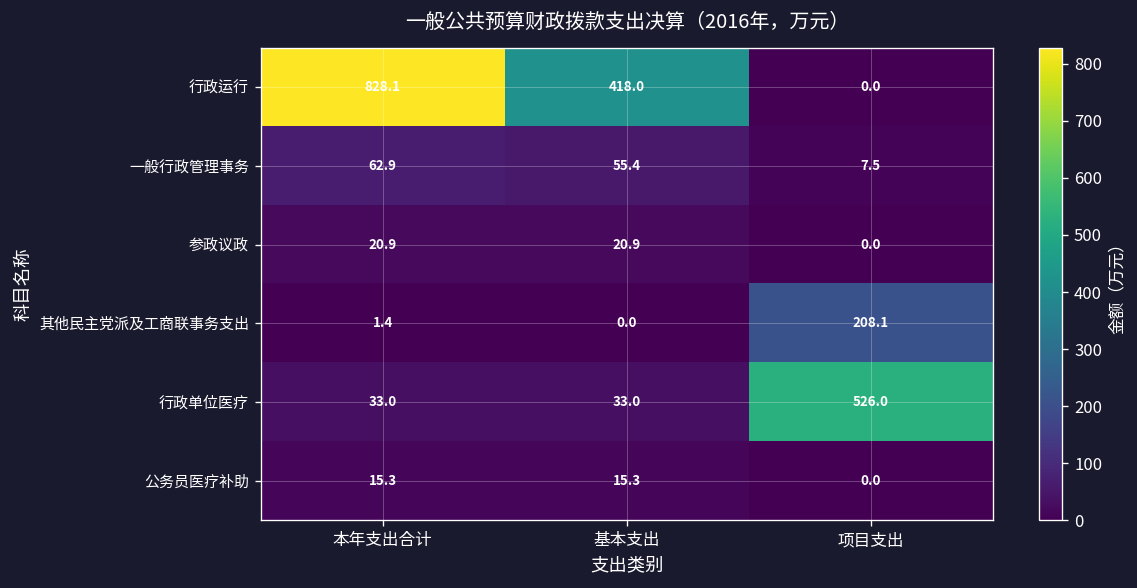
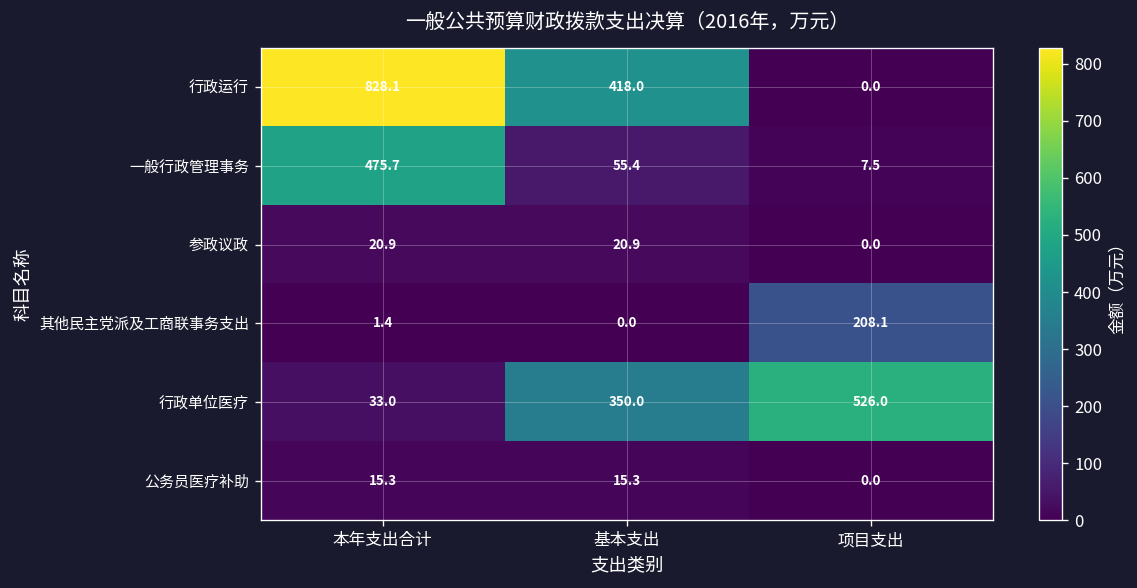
一般行政管理事务, 本年支出合计: 62.9 -> 475.7
行政单位医疗, 基本支出: 33.0 -> 350.0
